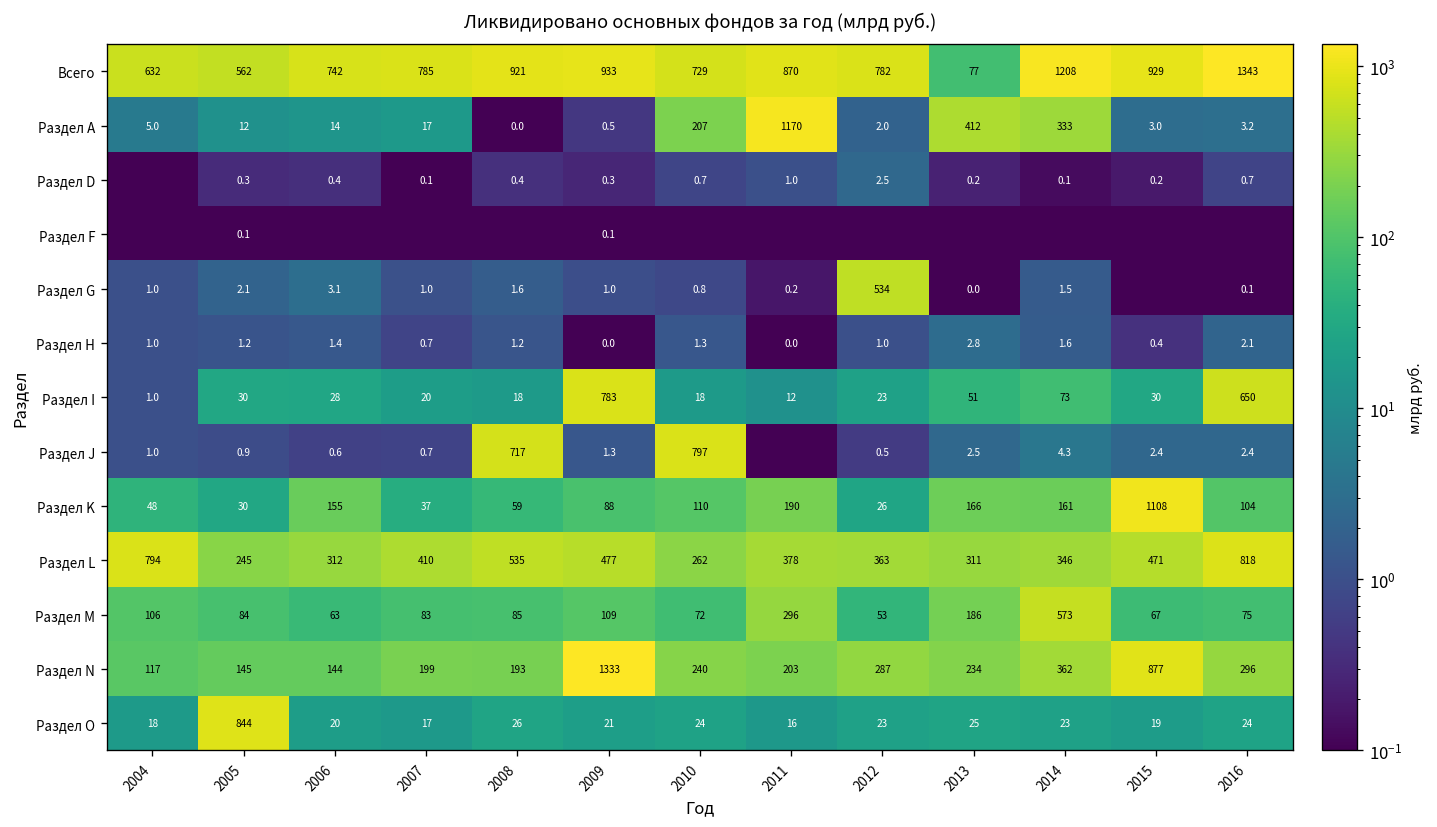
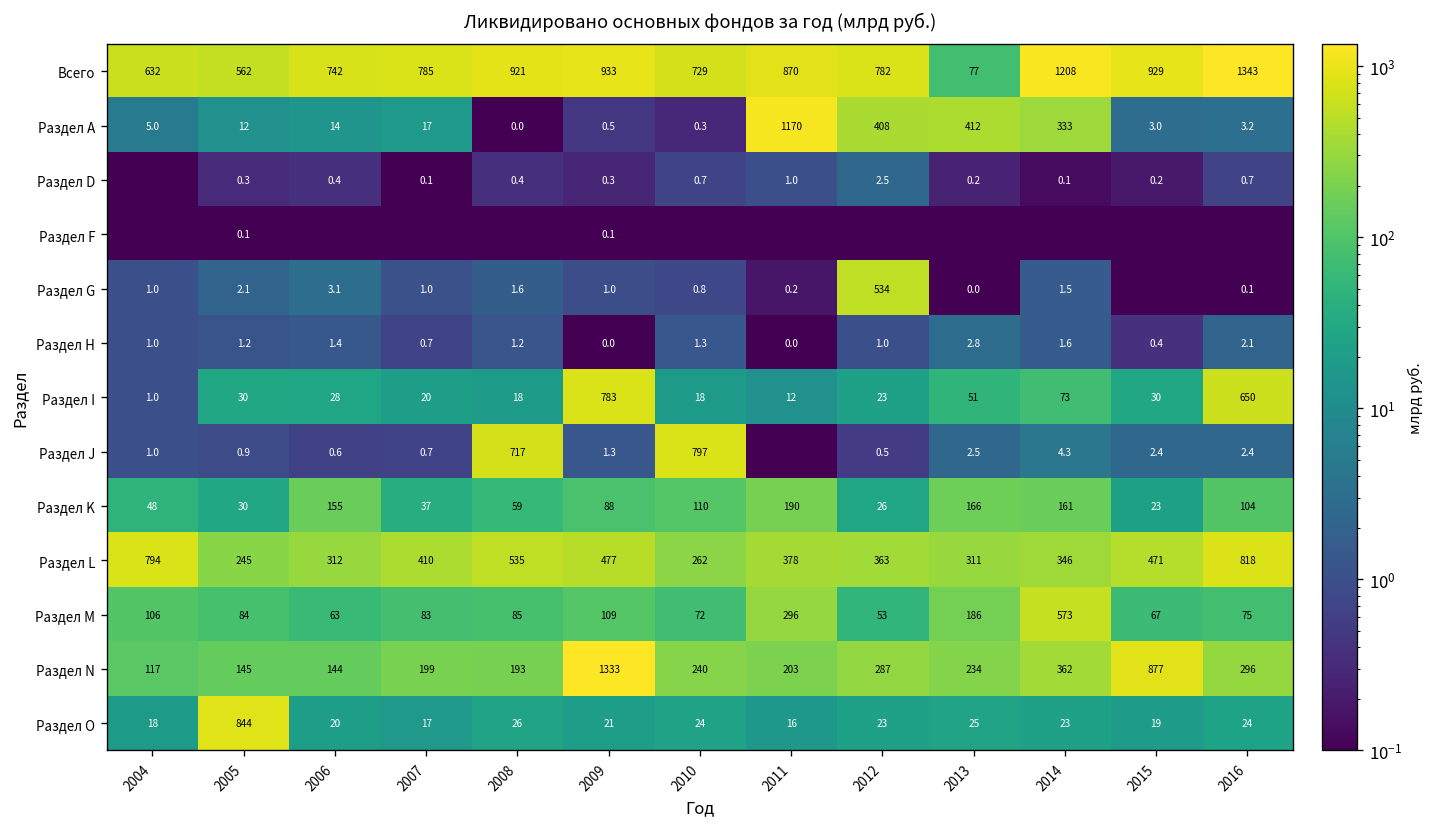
Раздел А, 2010: 207 -> 0.3
Раздел А, 2012: 2.0 -> 408
Раздел K, 2015: 1108 -> 23
